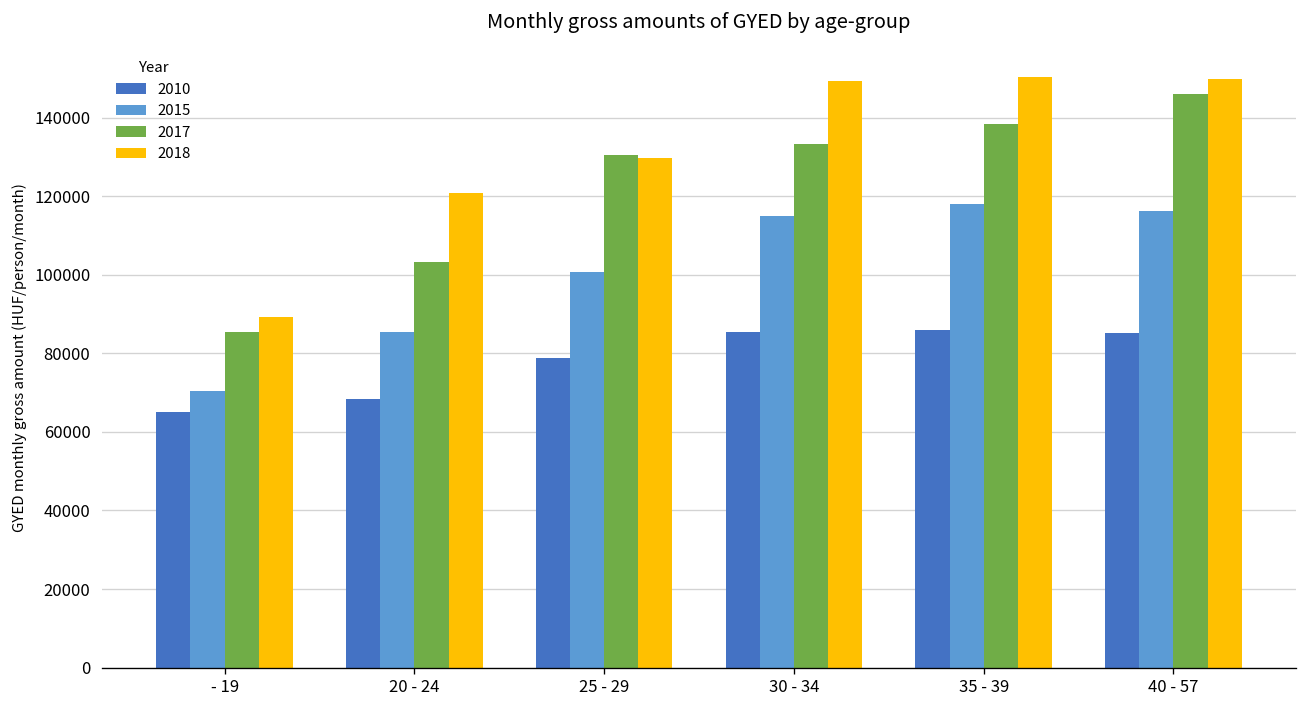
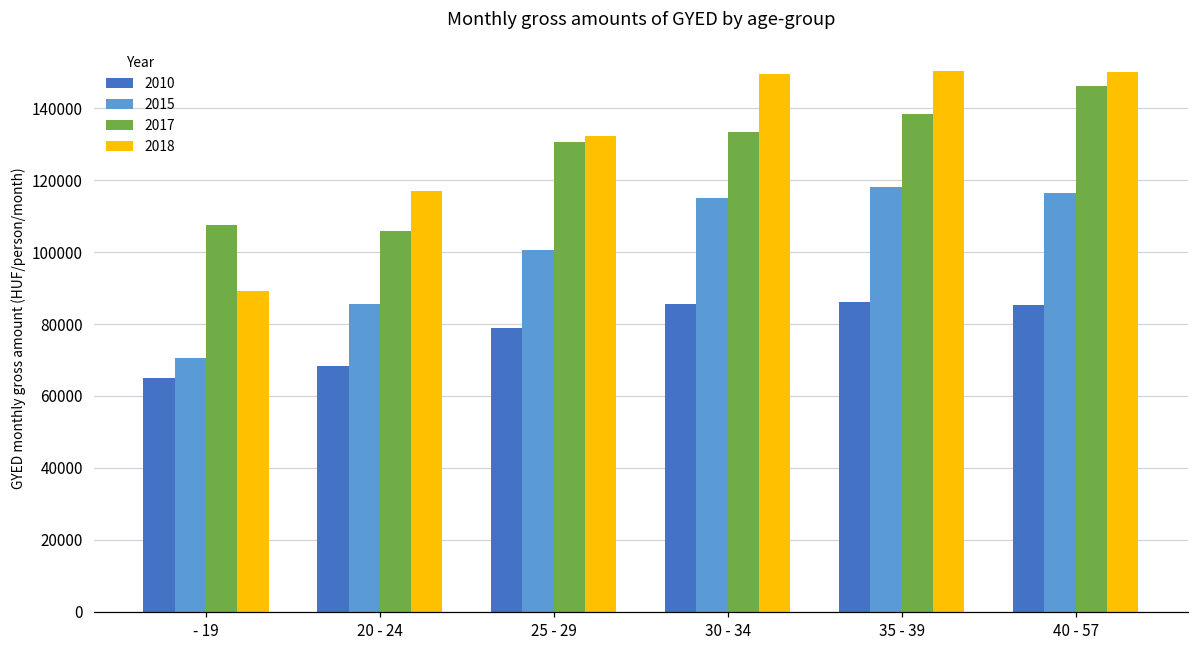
2017, - 19: 85000 -> 107000
2017, 20 - 24: 103000 -> 106000
2018, 20 - 24: 121000 -> 117000
2018, 25 - 29: 130000 -> 132000
